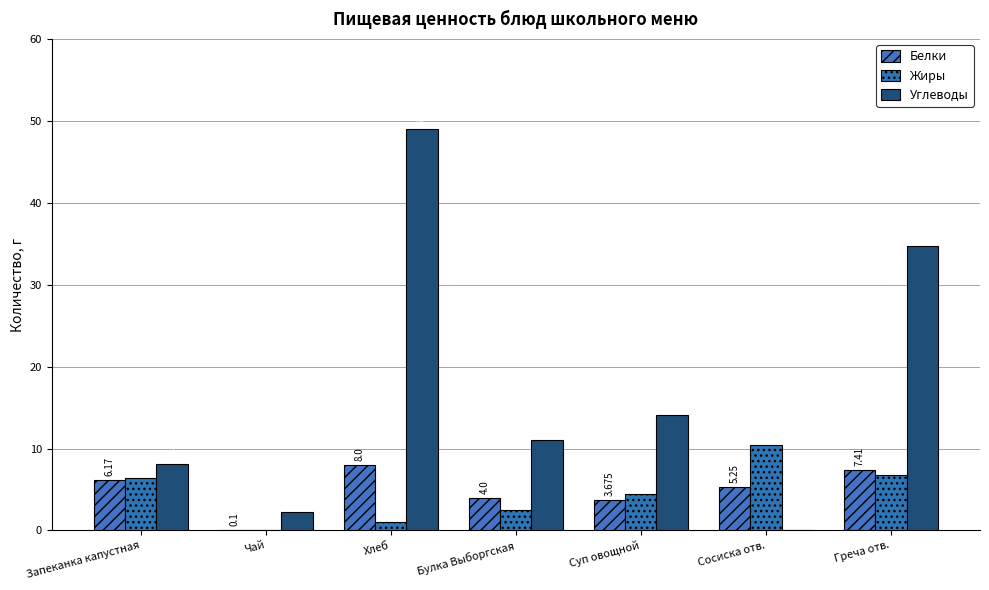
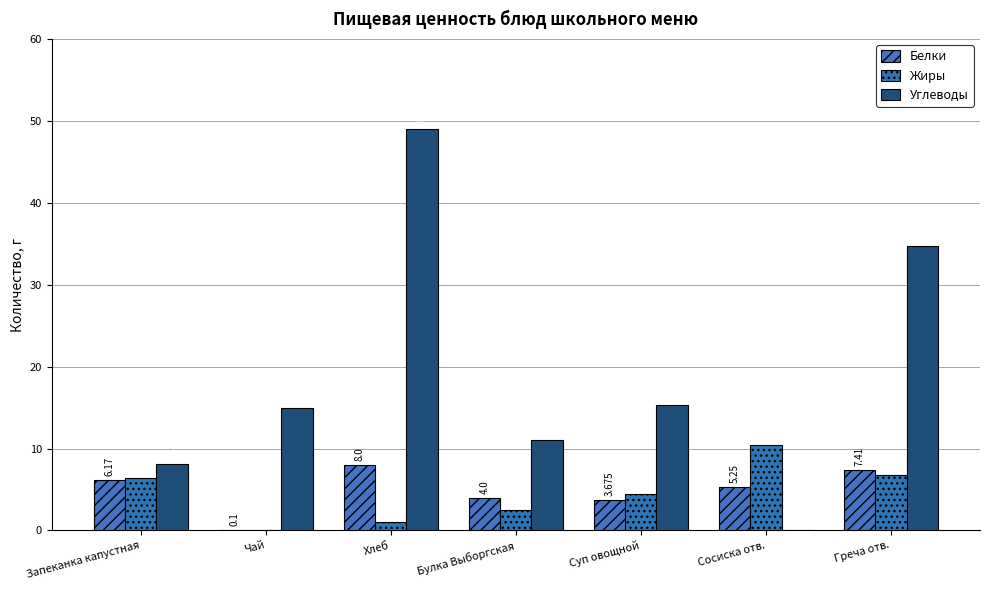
Углеводы, Чай: 2 -> 15
Углеводы, Суп овощной: 14 -> 15
